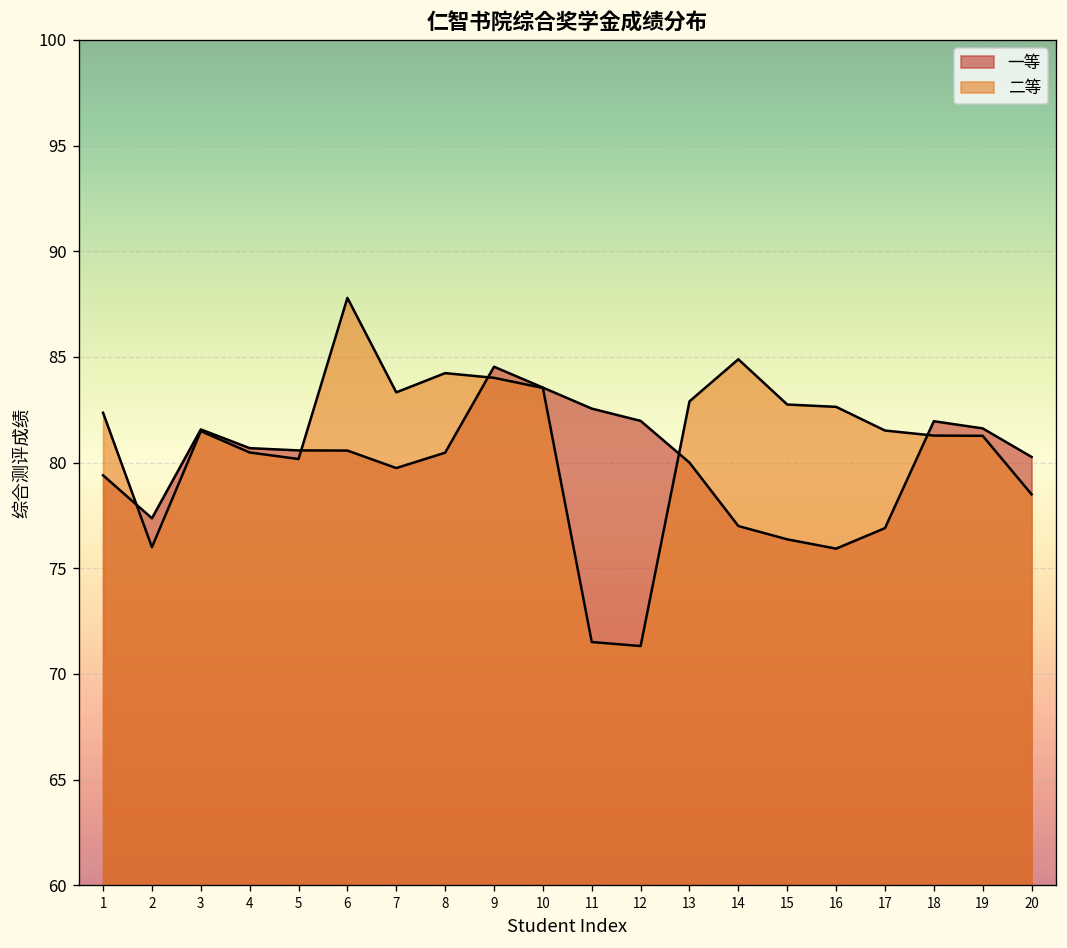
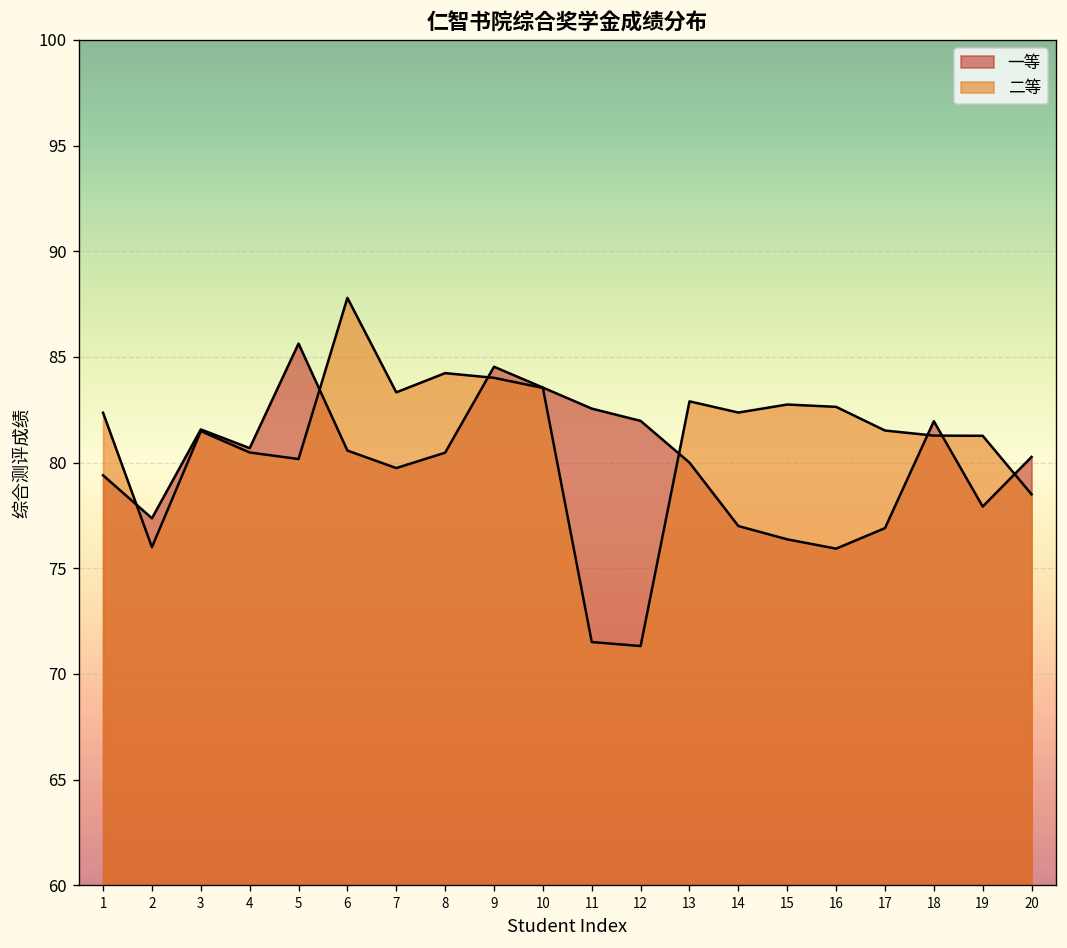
一等, 5: 80.6 -> 85.6
二等, 14: 84.9 -> 82.4
一等, 19: 81.6 -> 77.9
